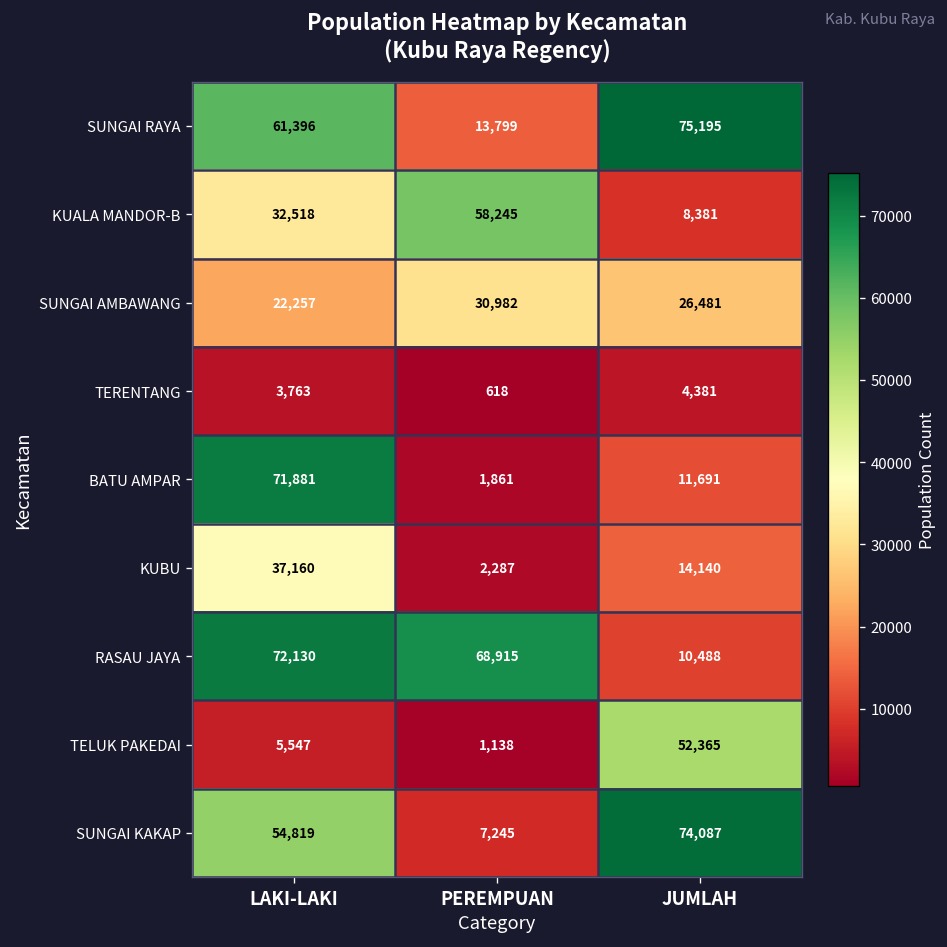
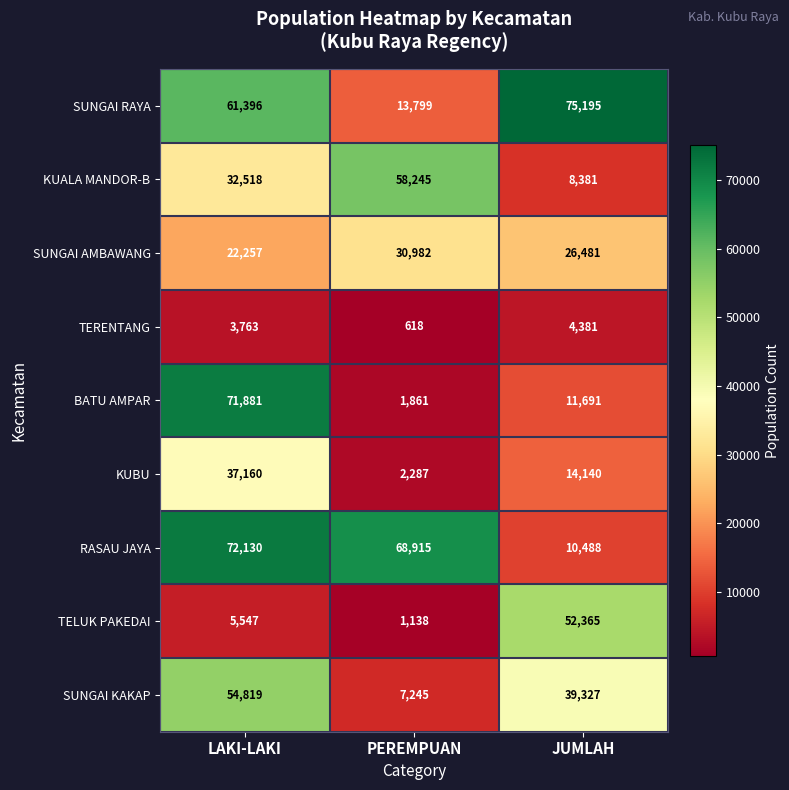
SUNGAI KAKAP, JUMLAH: 74,087 -> 39,327
